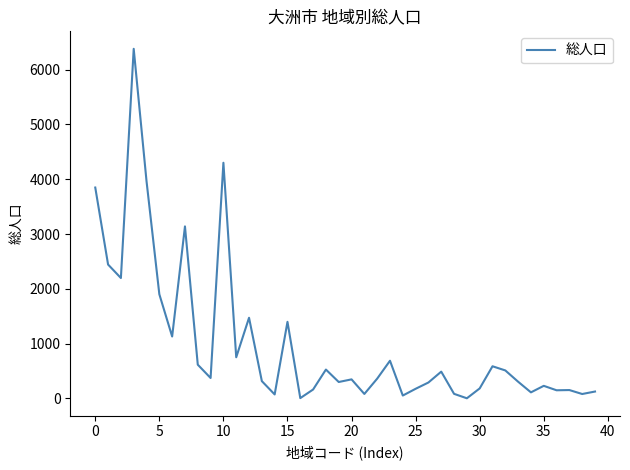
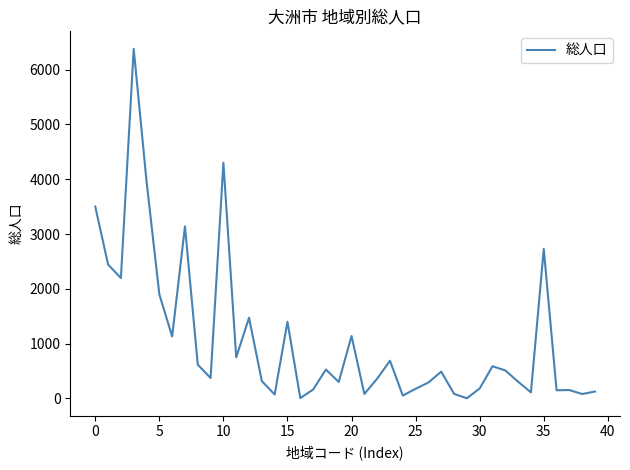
0: 3800 -> 3500
20: 300 -> 1100
35: 200 -> 2700
